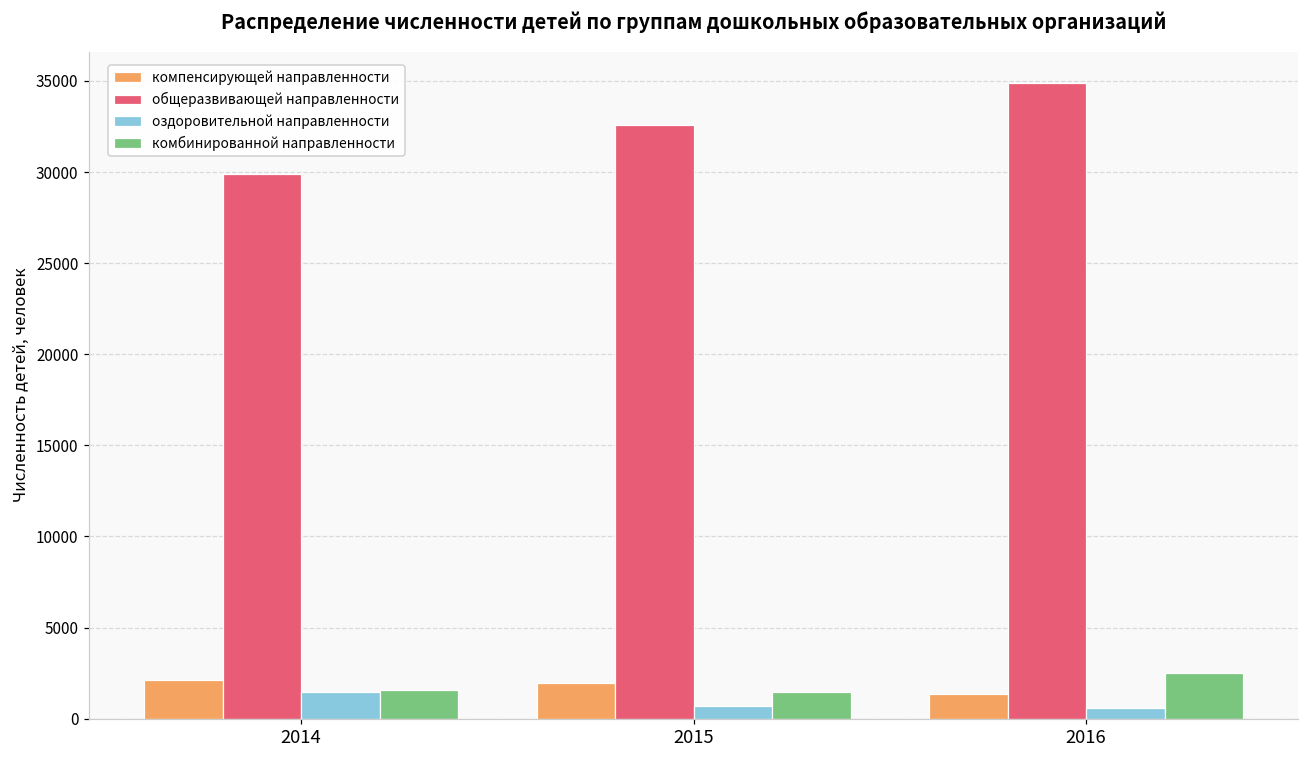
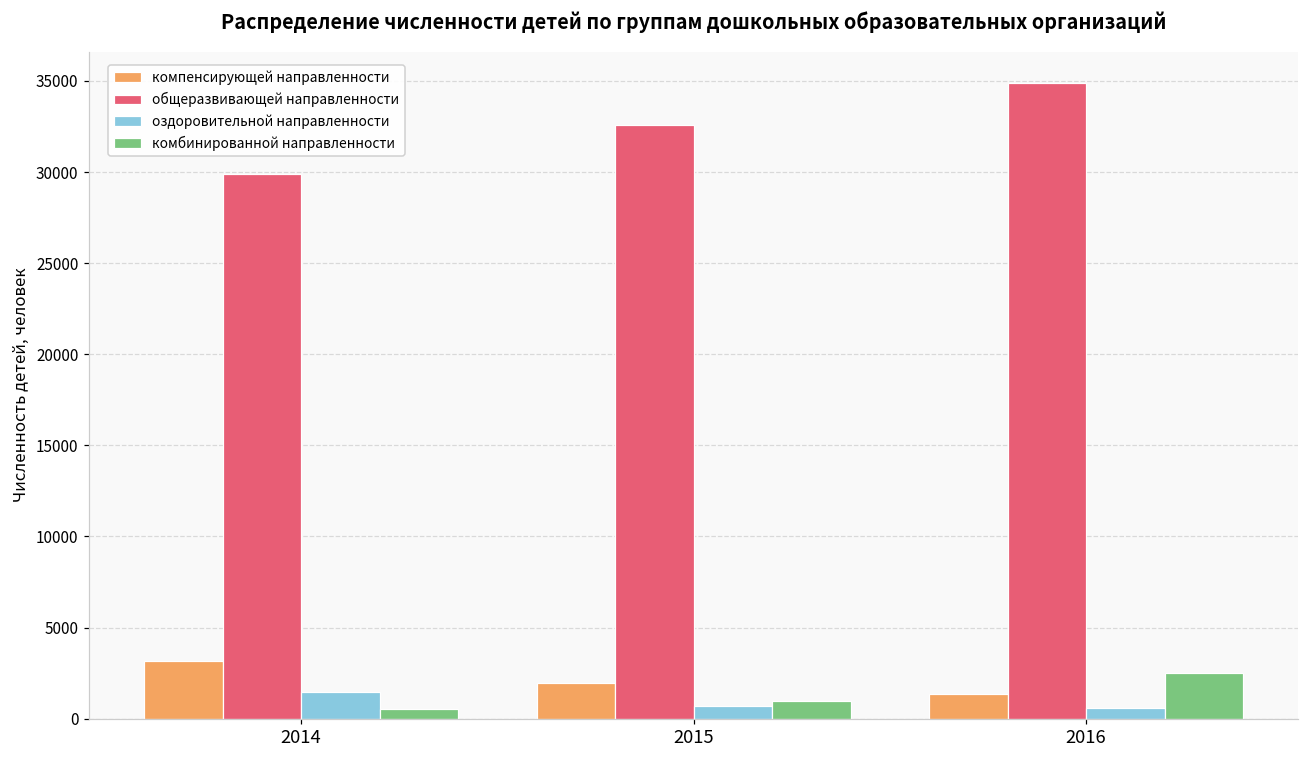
компенсирующей направленности, 2014: 2100 -> 3200
комбинированной направленности, 2014: 1500 -> 500
комбинированной направленности, 2015: 1500 -> 1000
